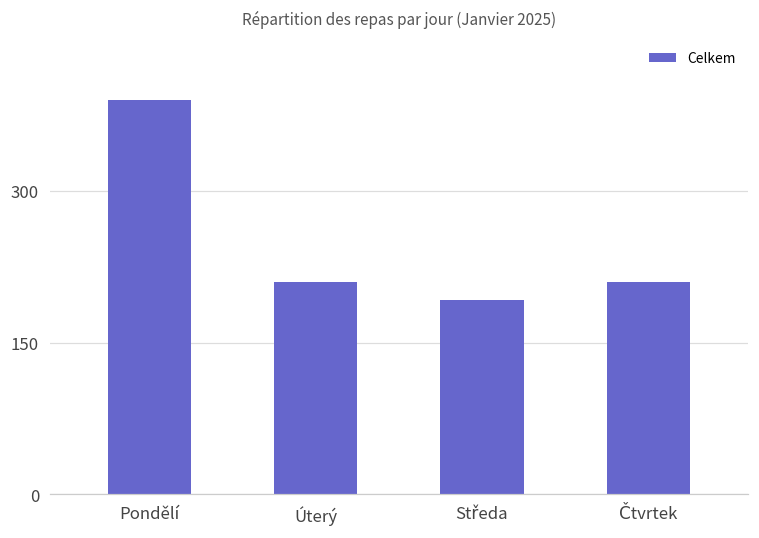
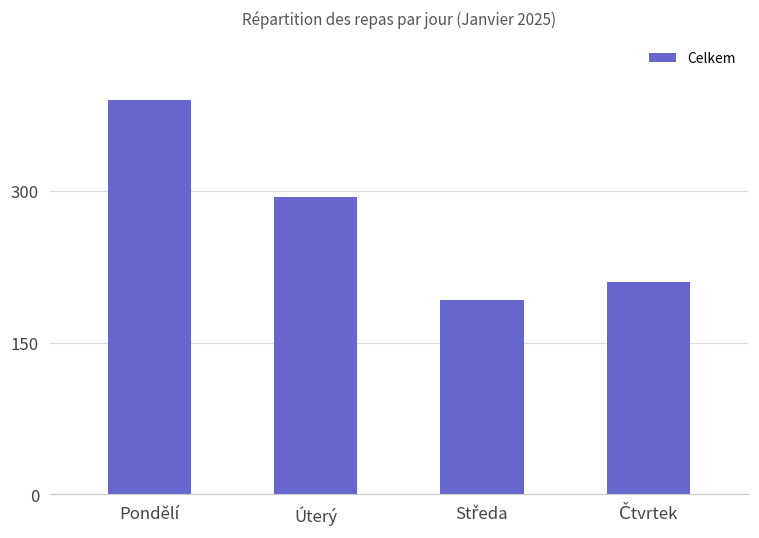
Úterý: 210 -> 290
